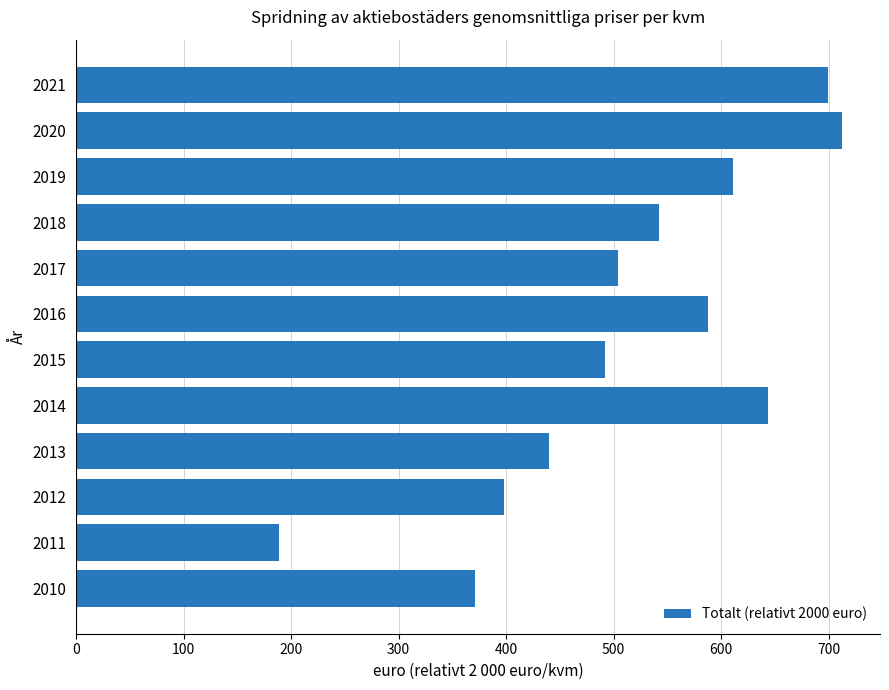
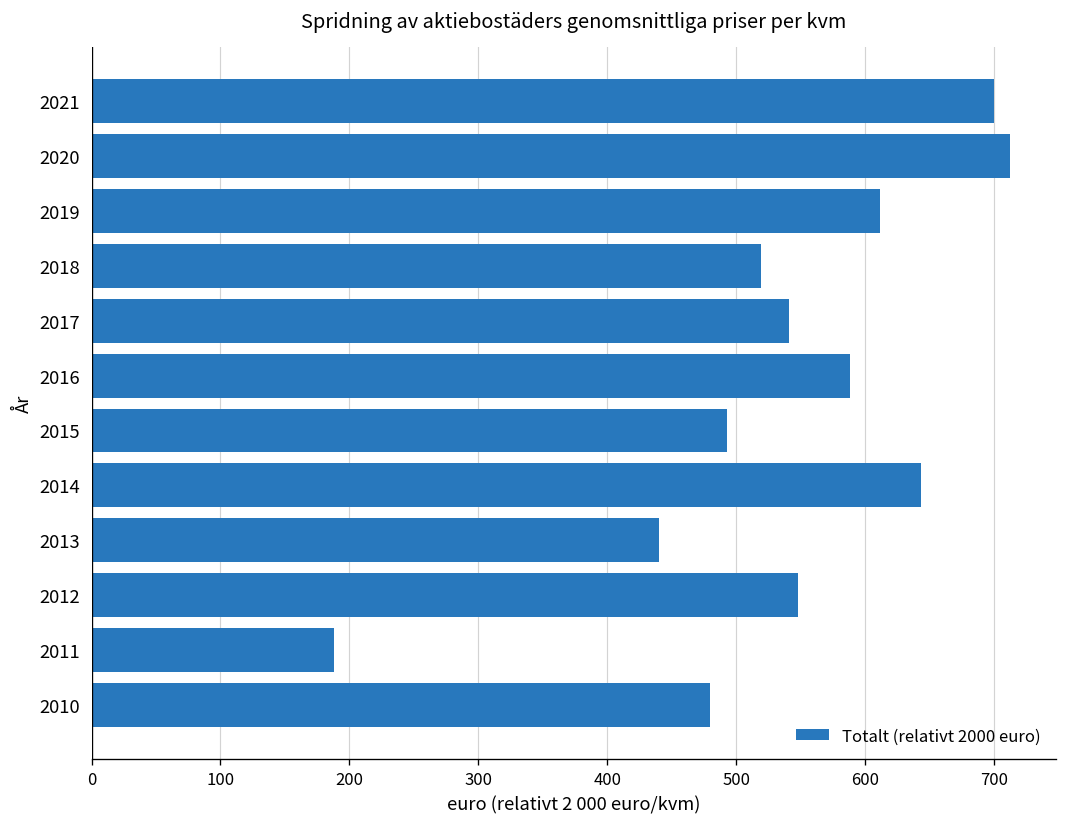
2018: 543 -> 519
2017: 504 -> 541
2012: 398 -> 548
2010: 371 -> 480
